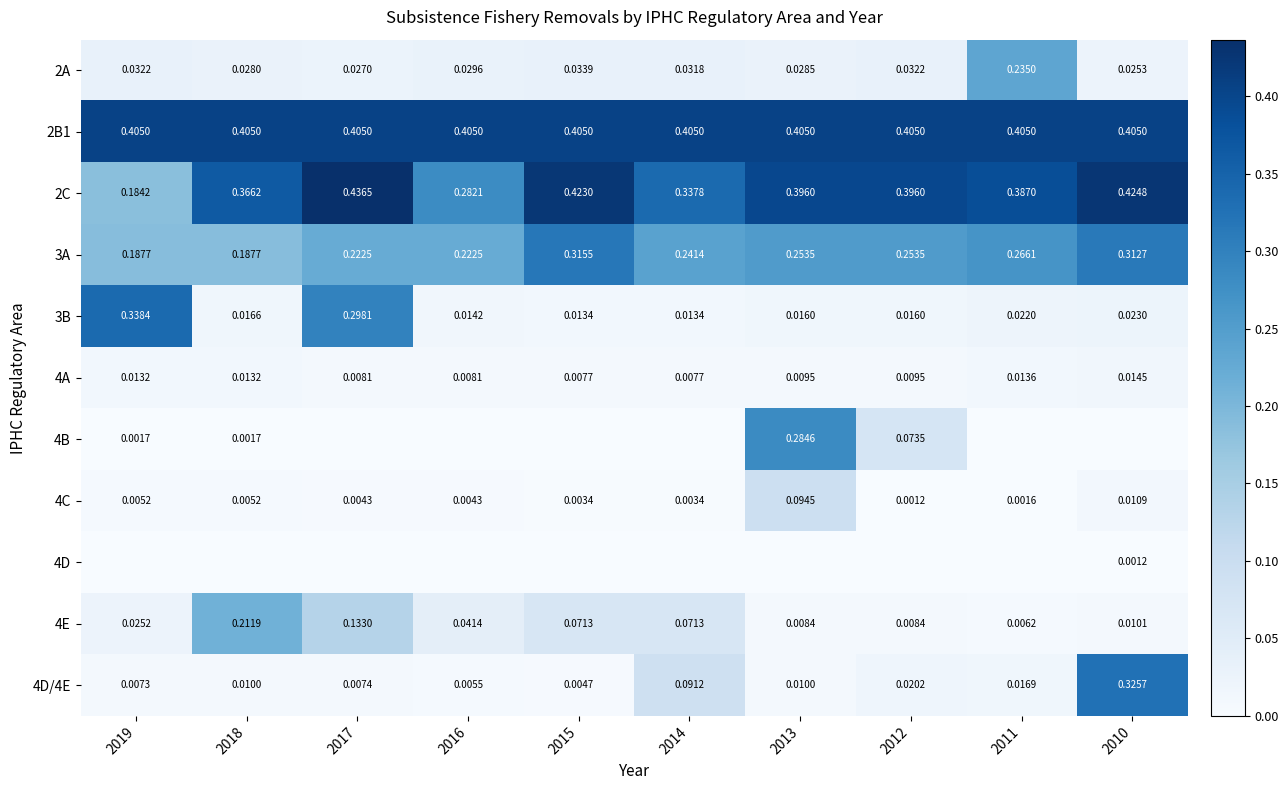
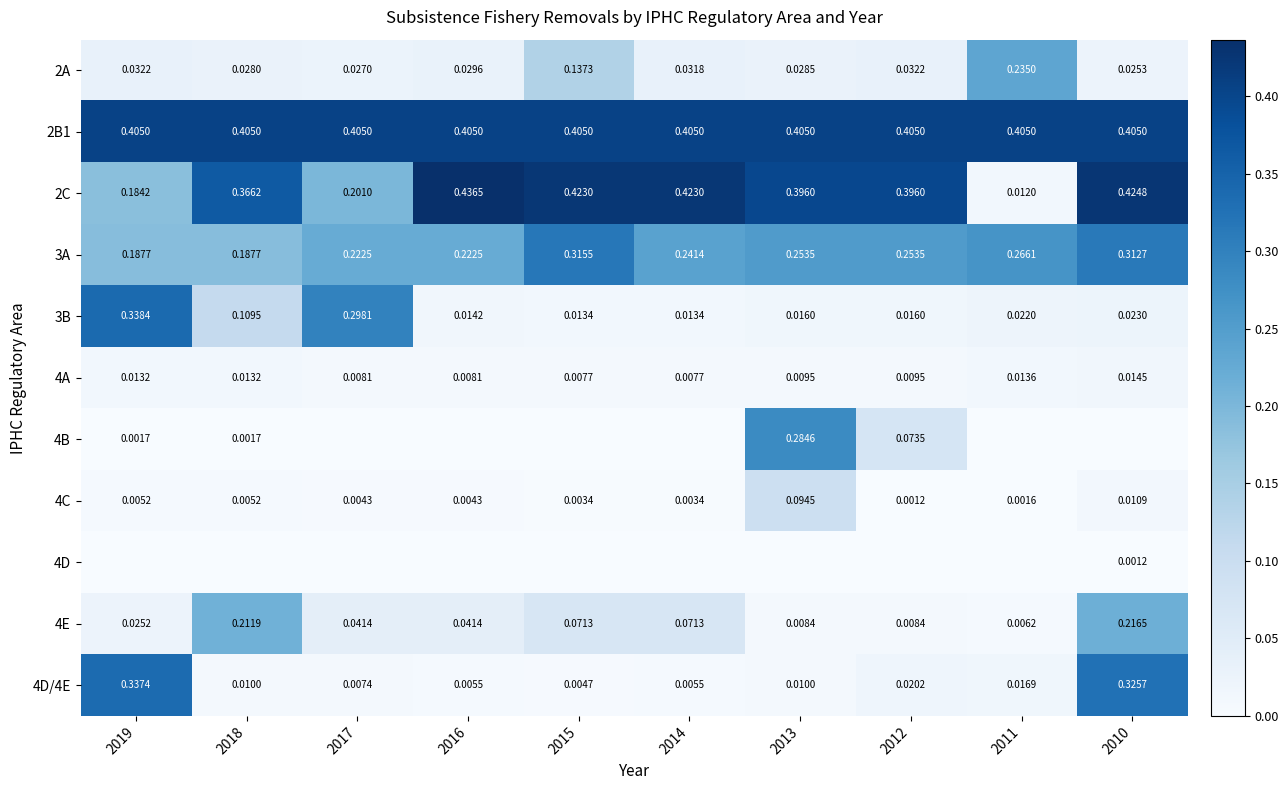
2A, 2015: 0.0339 -> 0.1373
2C, 2017: 0.4365 -> 0.2010
2C, 2016: 0.2821 -> 0.4365
2C, 2014: 0.3378 -> 0.4230
2C, 2011: 0.3870 -> 0.0120
3B, 2018: 0.0166 -> 0.1095
4E, 2017: 0.1330 -> 0.0414
4E, 2010: 0.0101 -> 0.2165
4D/4E, 2019: 0.0073 -> 0.3374
4D/4E, 2014: 0.0912 -> 0.0055
